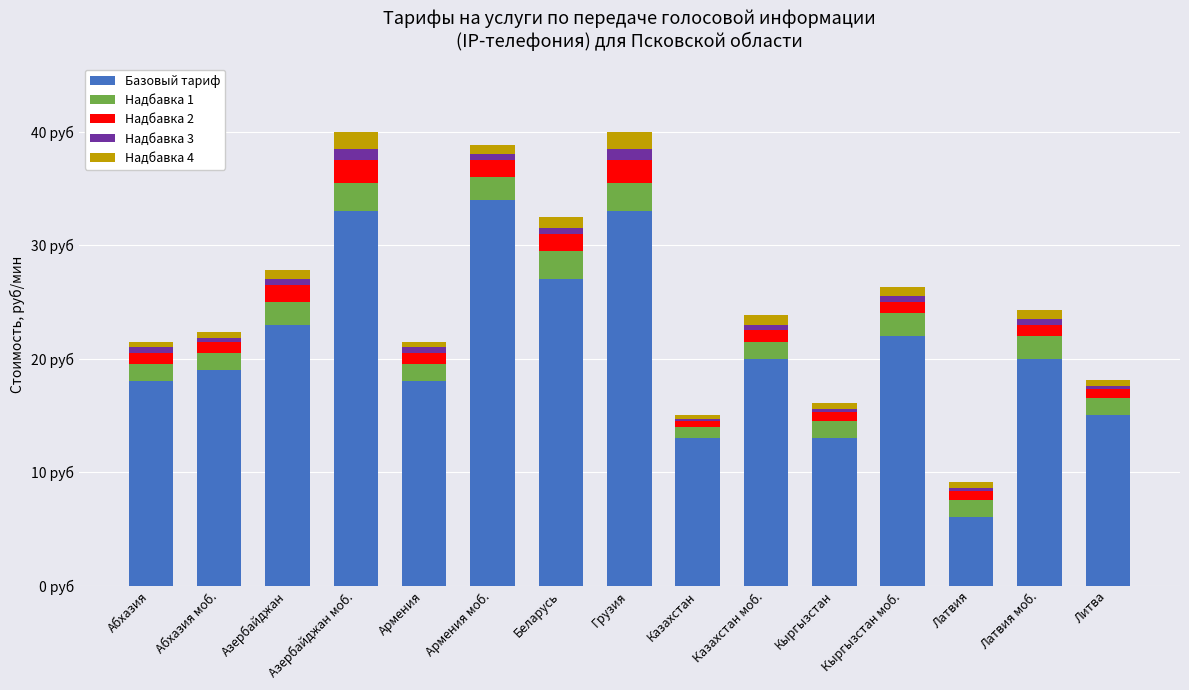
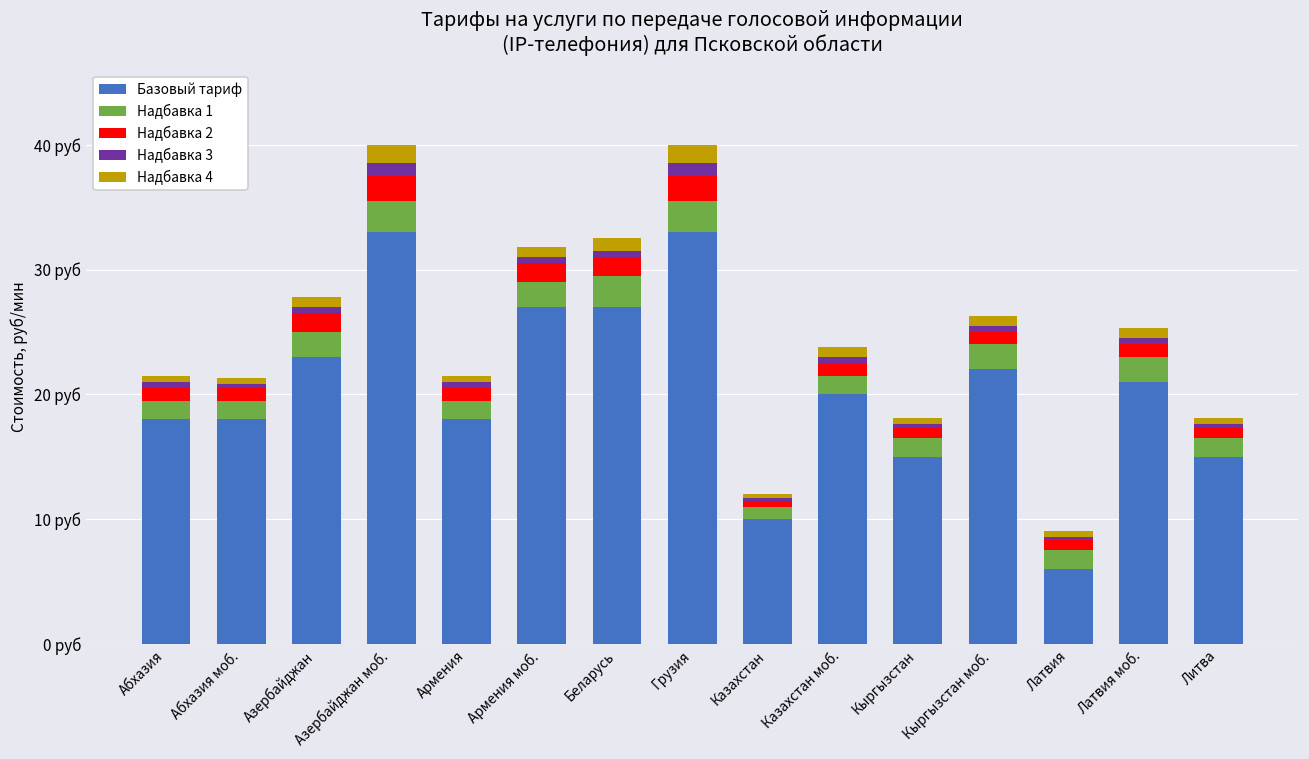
Базовый тариф, Абхазия моб.: 19 руб -> 18 руб
Базовый тариф, Армения моб.: 34 руб -> 27 руб
Базовый тариф, Казахстан: 13 руб -> 10 руб
Базовый тариф, Кыргызстан: 13 руб -> 15 руб
Базовый тариф, Латвия моб.: 20 руб -> 21 руб
